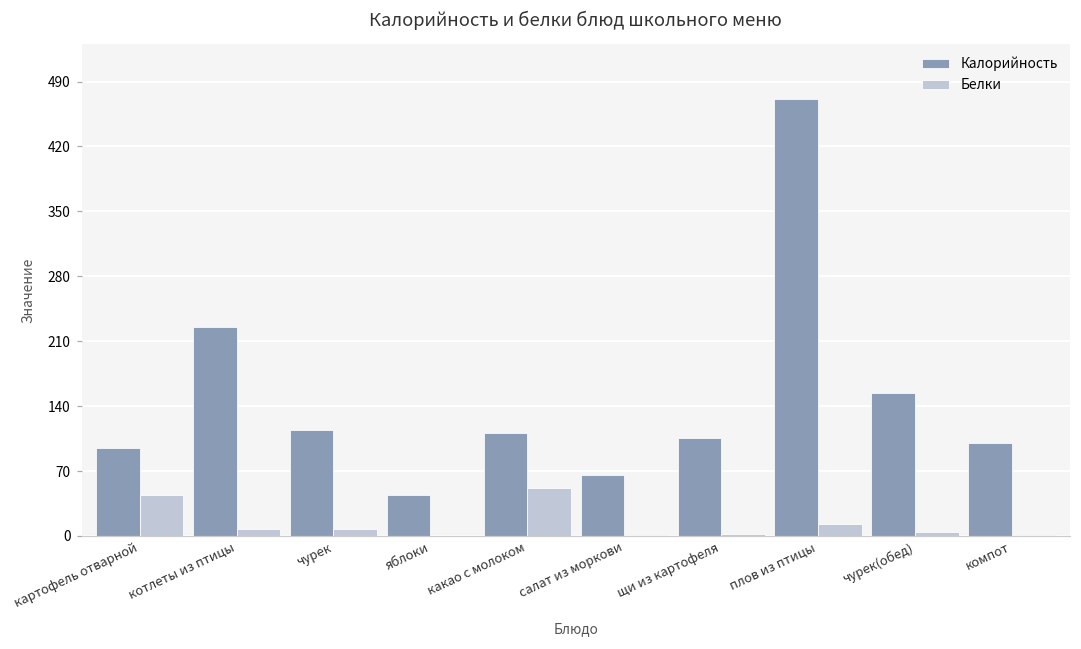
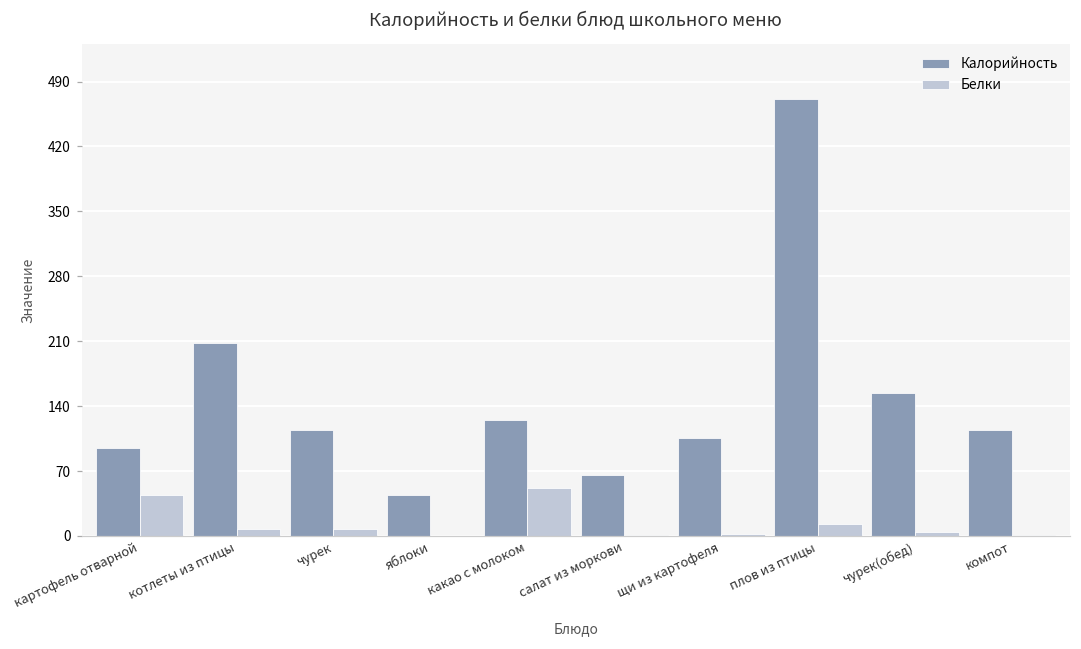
Калорийность, котлеты из птицы: 230 -> 210
Калорийность, какао с молоком: 110 -> 130
Калорийность, компот: 100 -> 110
